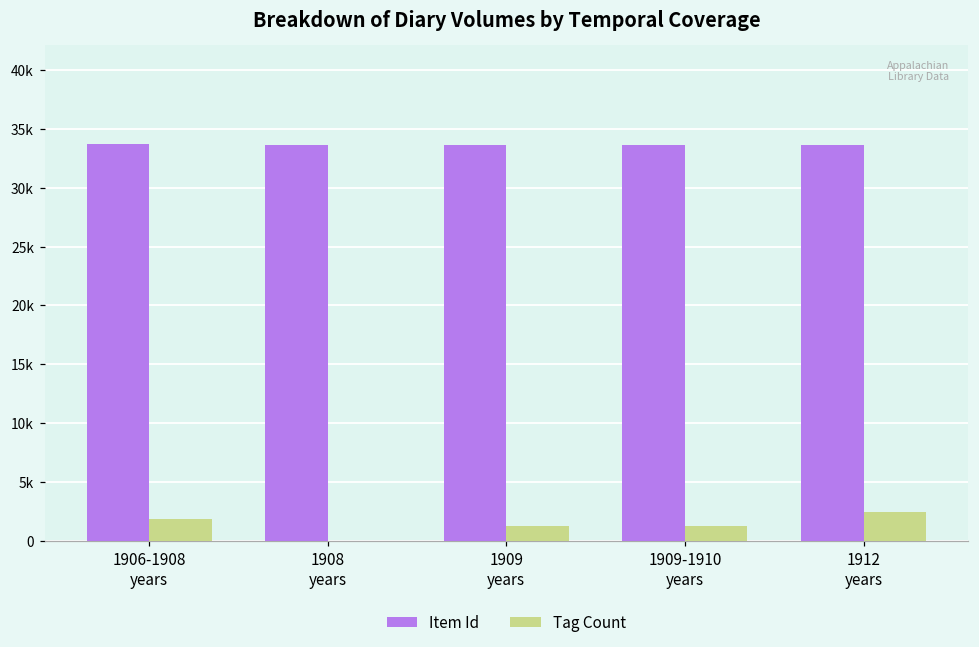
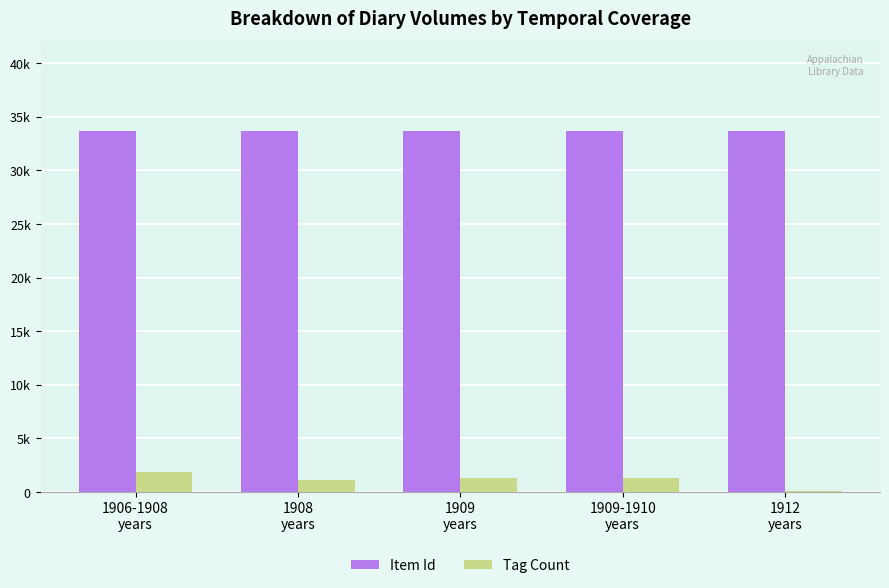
Tag Count, 1908 years: 0 -> 1100
Tag Count, 1912 years: 2500 -> 0
